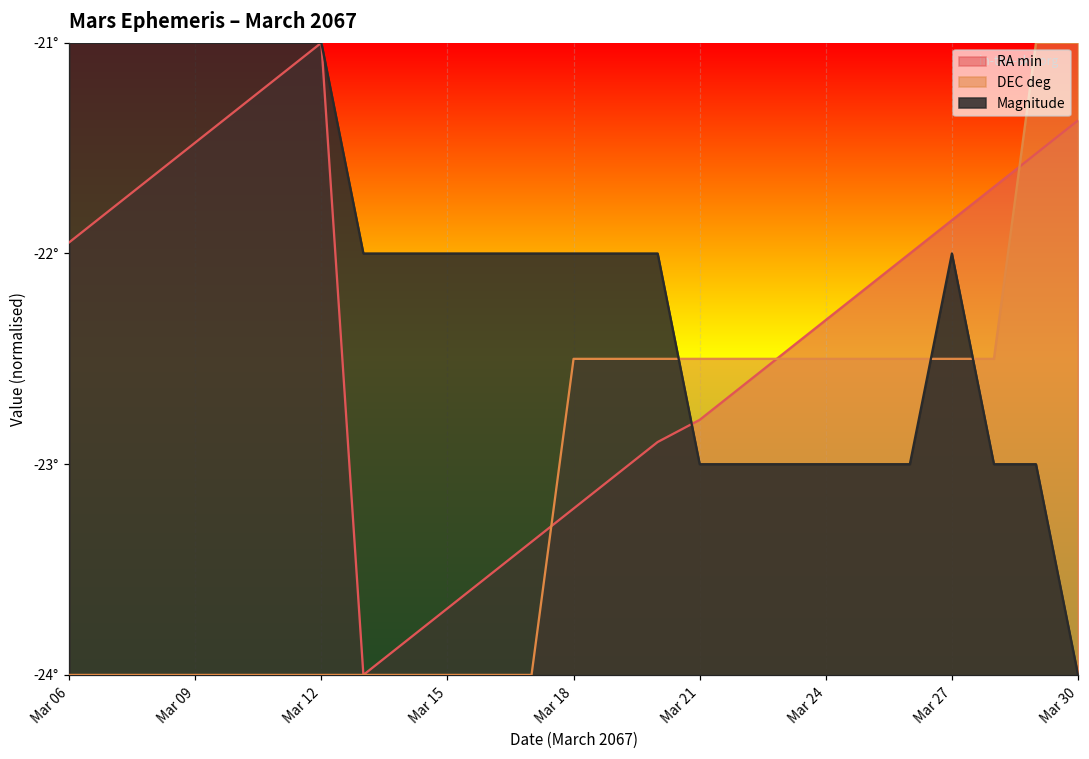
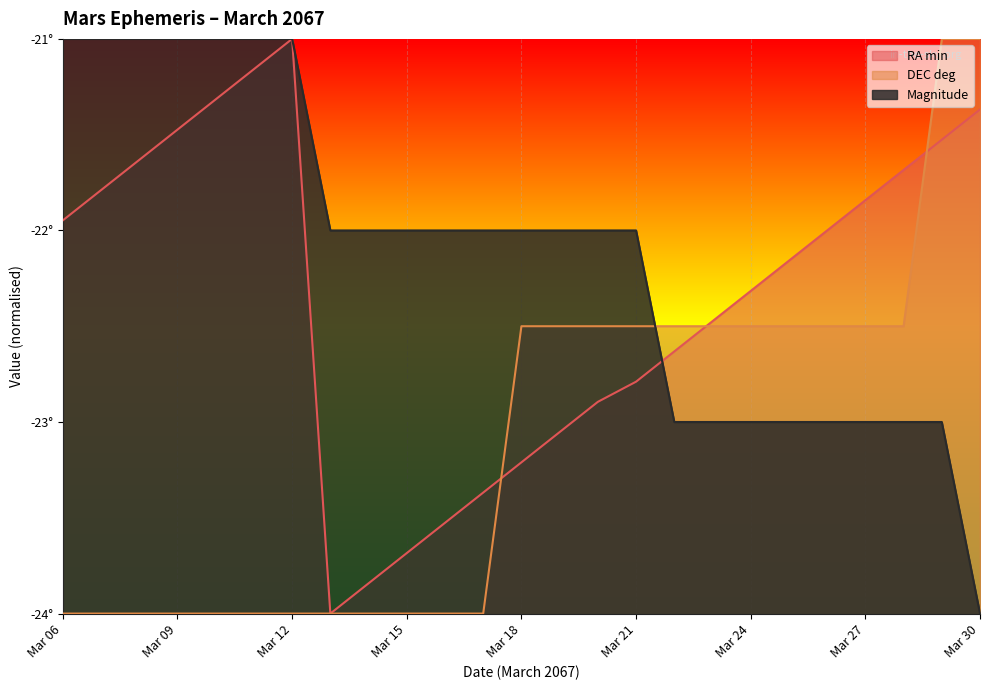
Magnitude, Mar 21: -23.00° -> -22.00°
Magnitude, Mar 27: -22.00° -> -23.00°
